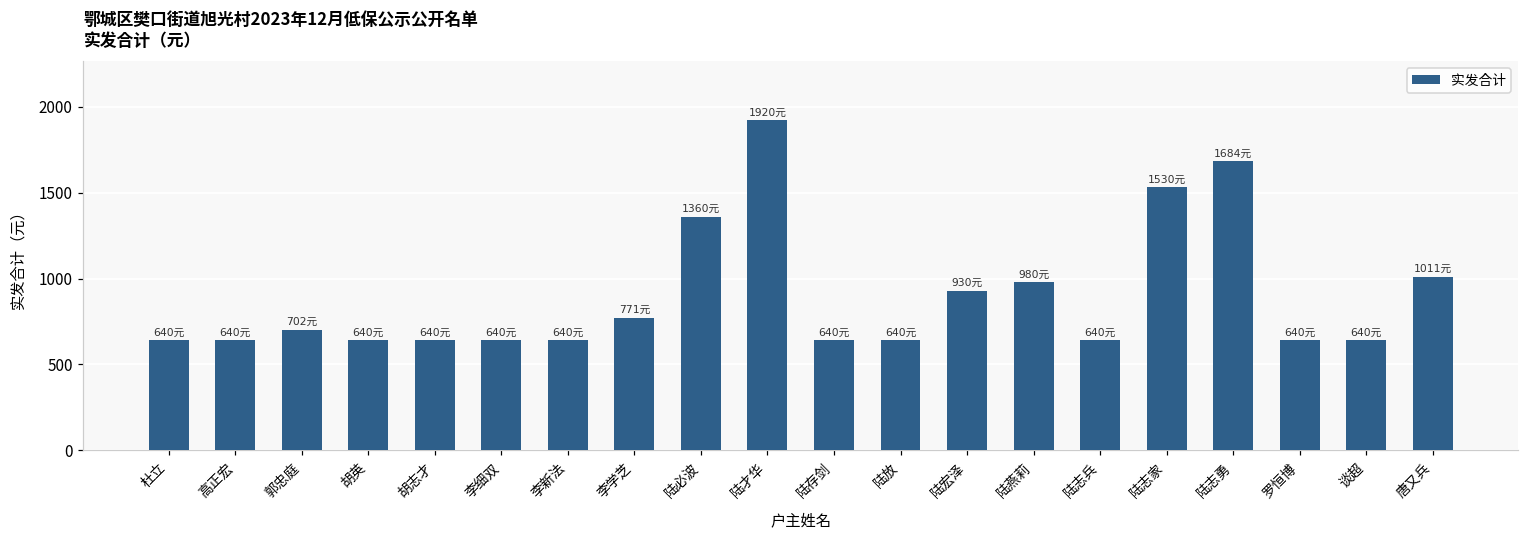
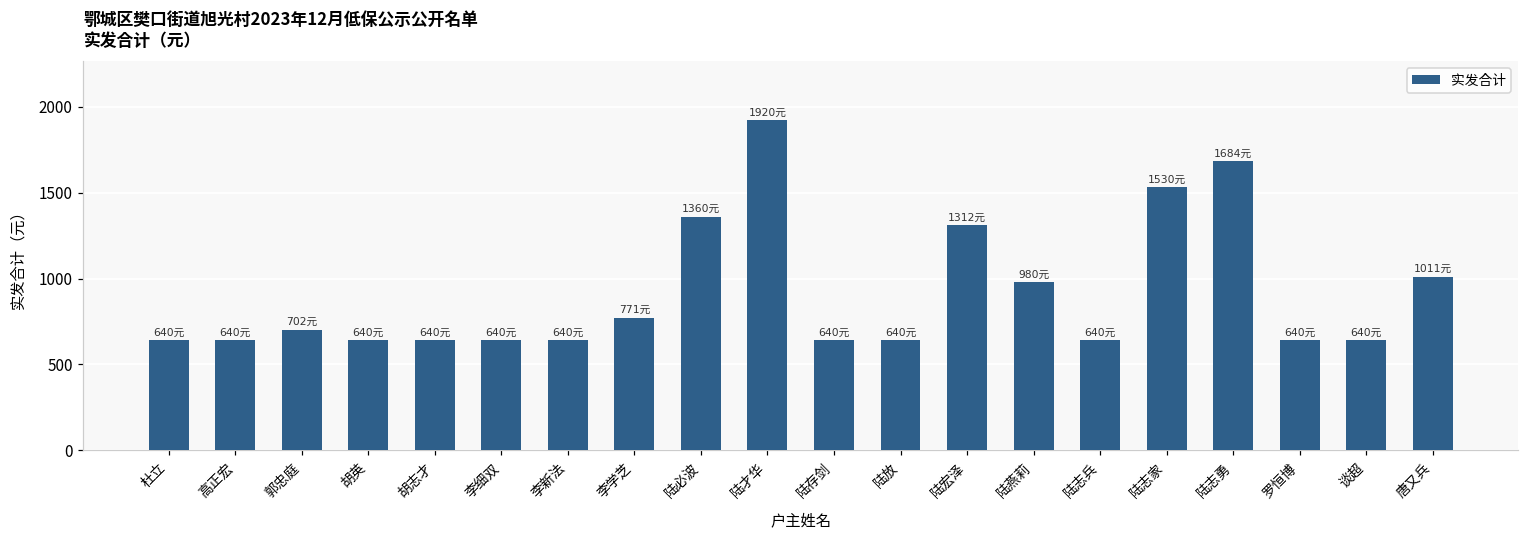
陆宏泽: 930元 -> 1312元
